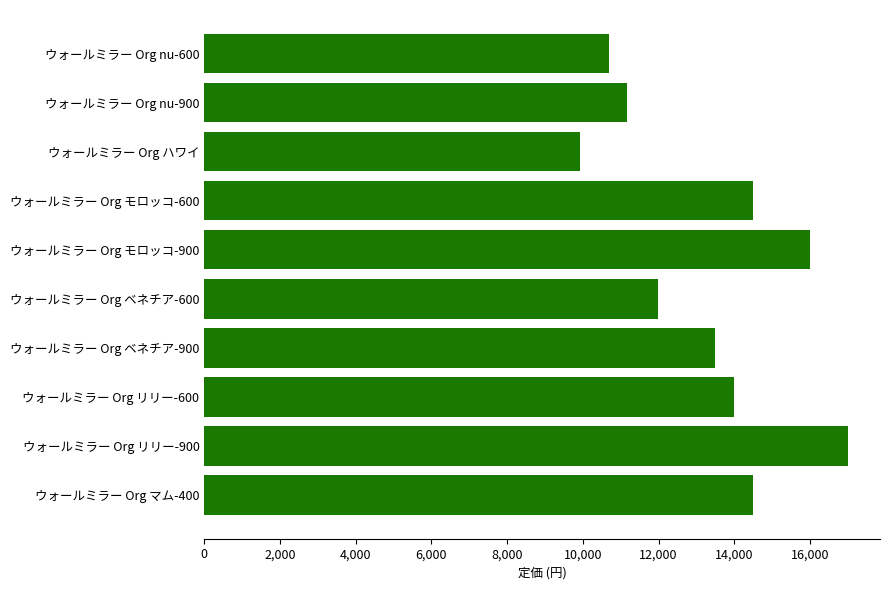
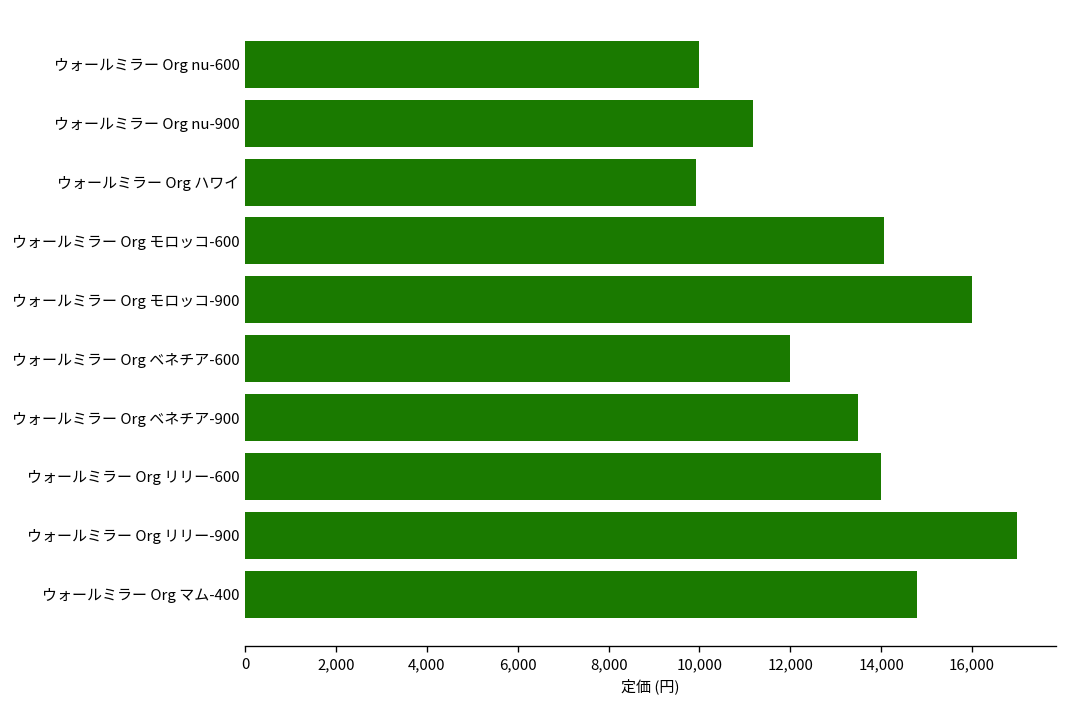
ウォールミラー Org nu-600: 10,700 -> 10,000
ウォールミラー Org モロッコ-600: 14,500 -> 14,100
ウォールミラー Org マム-400: 14,500 -> 14,800
